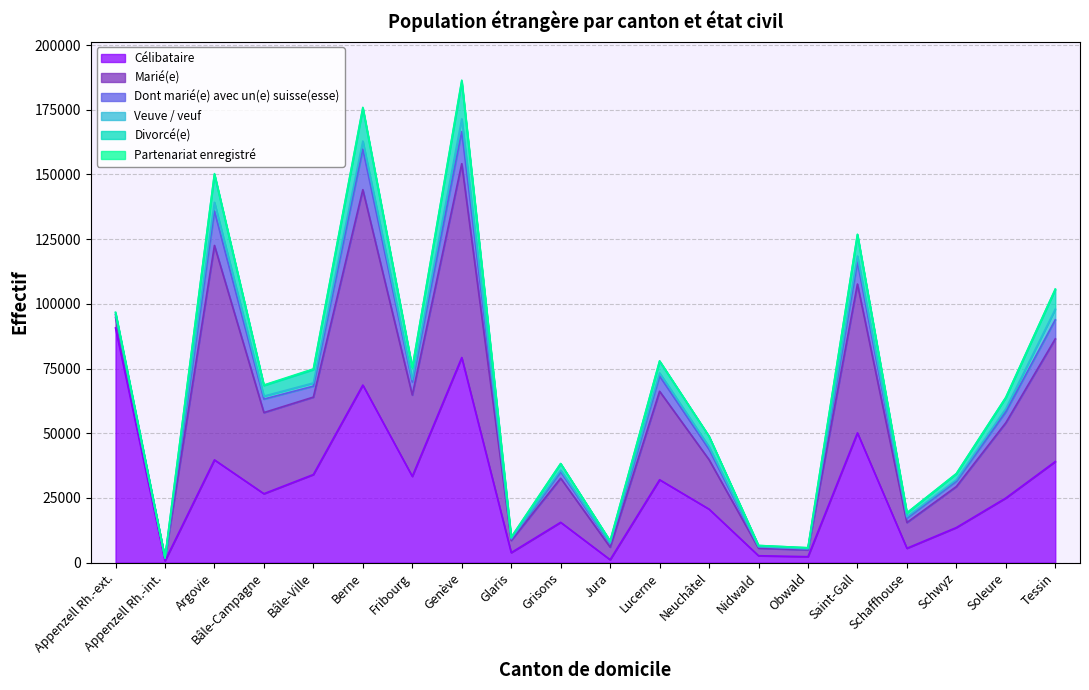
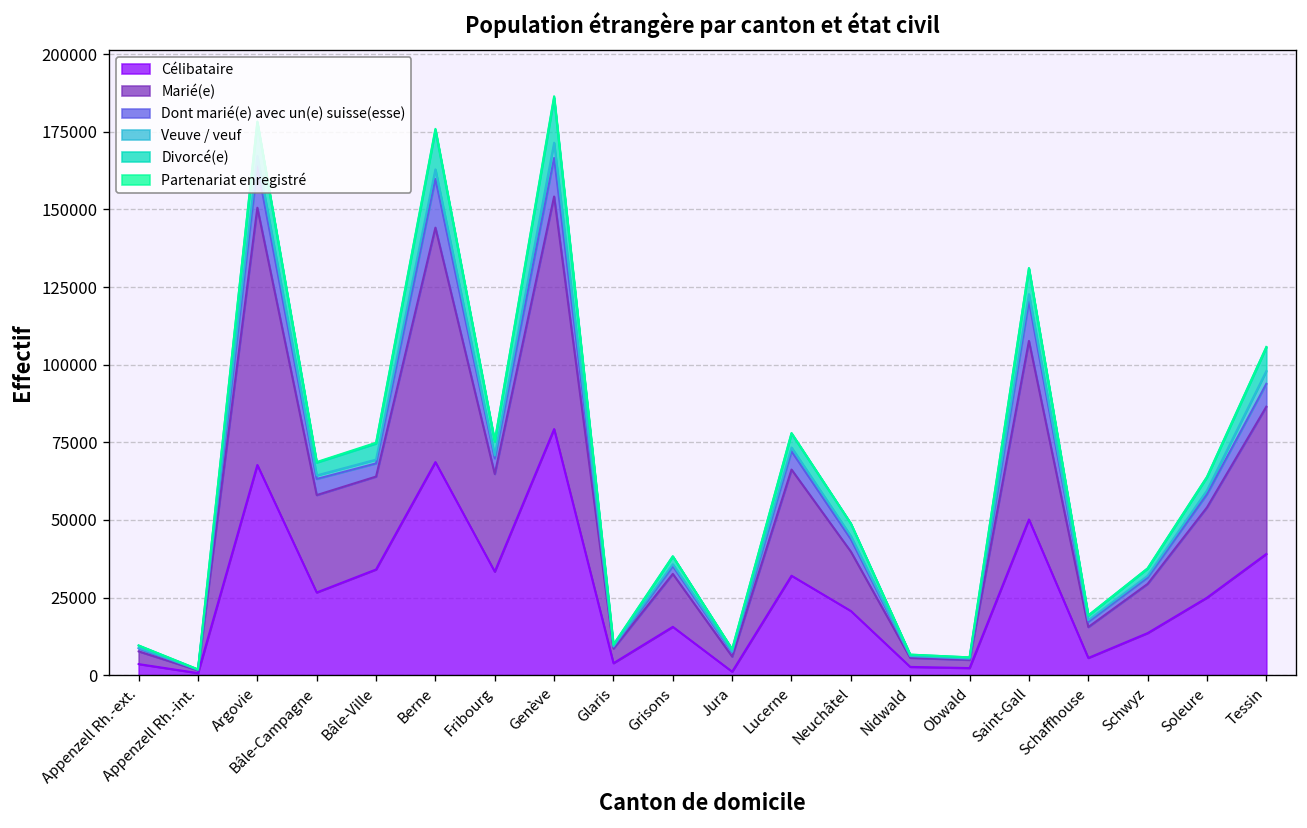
Célibataire, Appenzell Rh.-ext.: 91000 -> 4000
Célibataire, Argovie: 40000 -> 68000
Dont marié(e) avec un(e) suisse(esse), Saint-Gall: 8000 -> 13000
